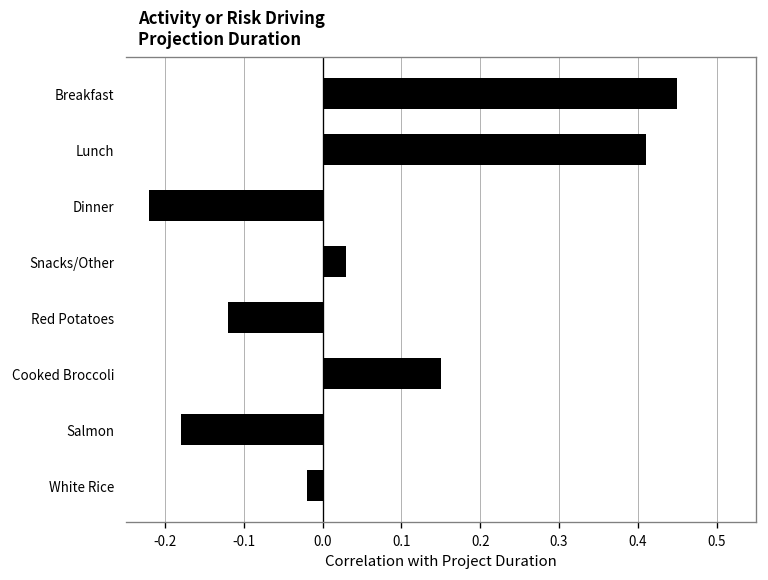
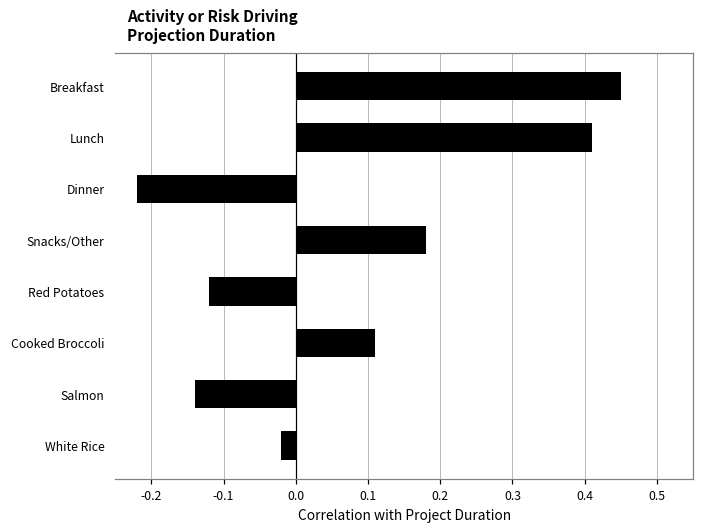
Snacks/Other: 0.03 -> 0.18
Cooked Broccoli: 0.15 -> 0.11
Salmon: -0.18 -> -0.14
